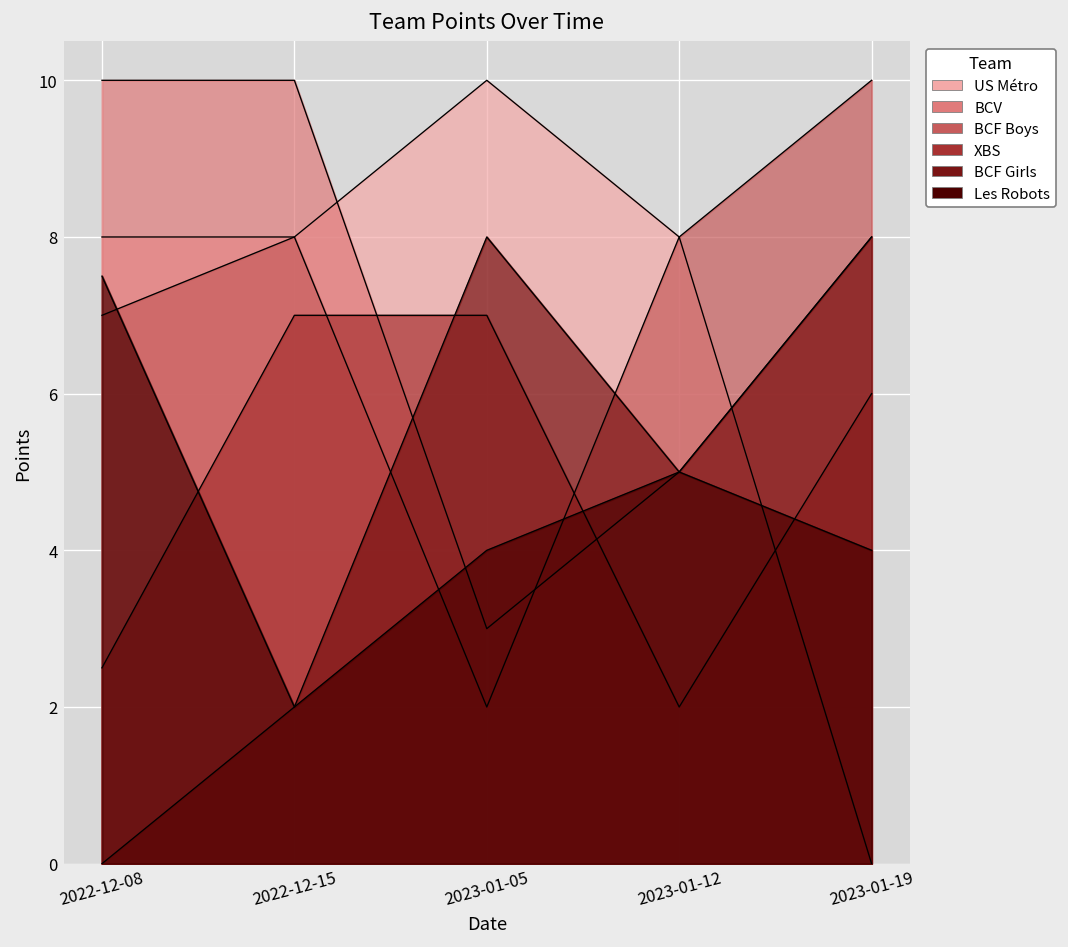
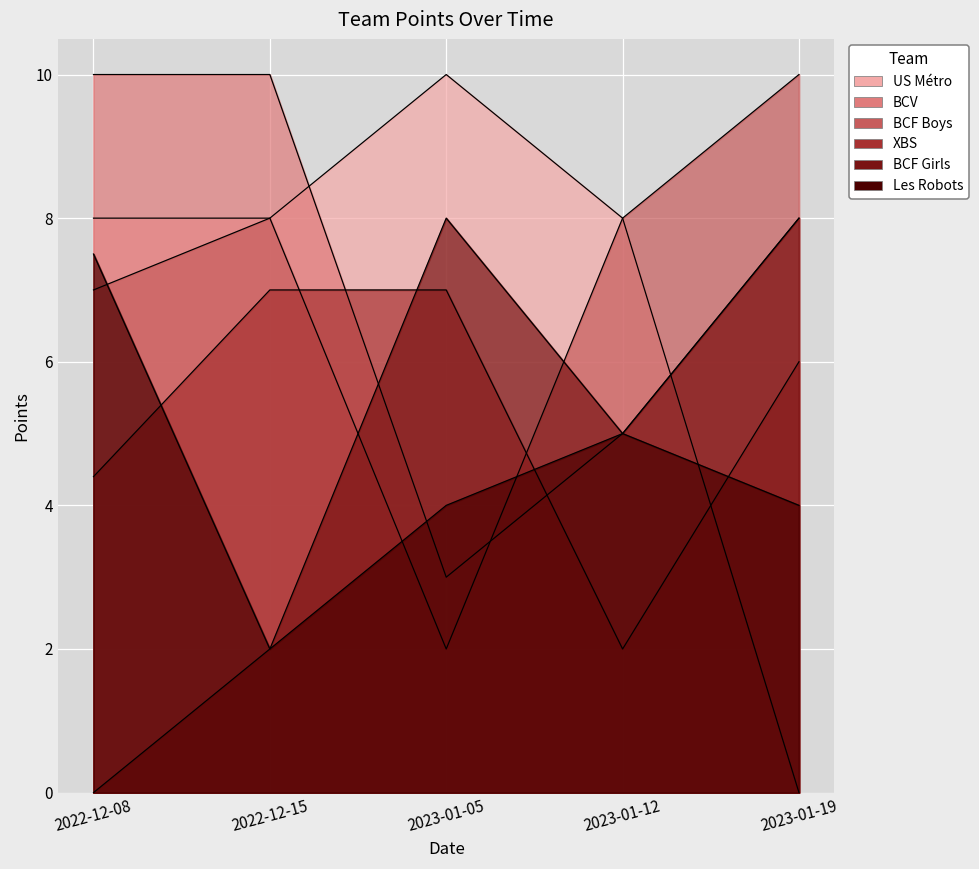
XBS, 2022-12-08: 2.5 -> 4.4
